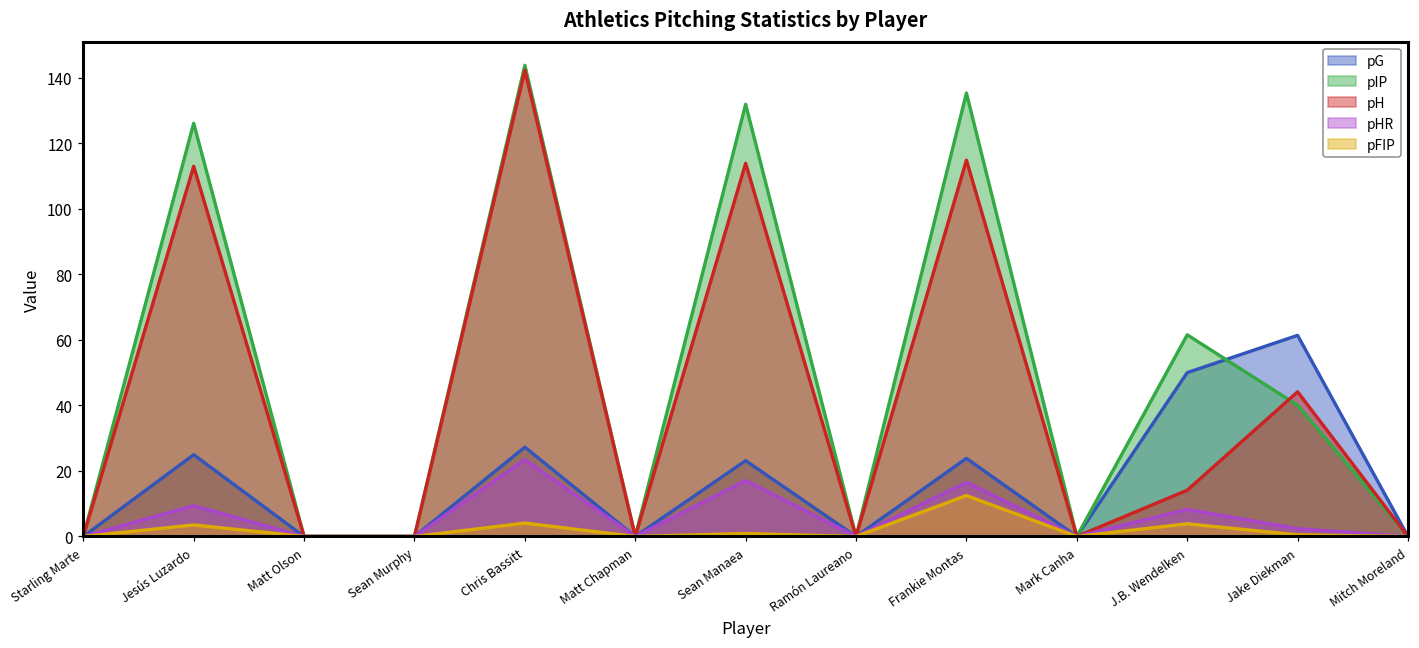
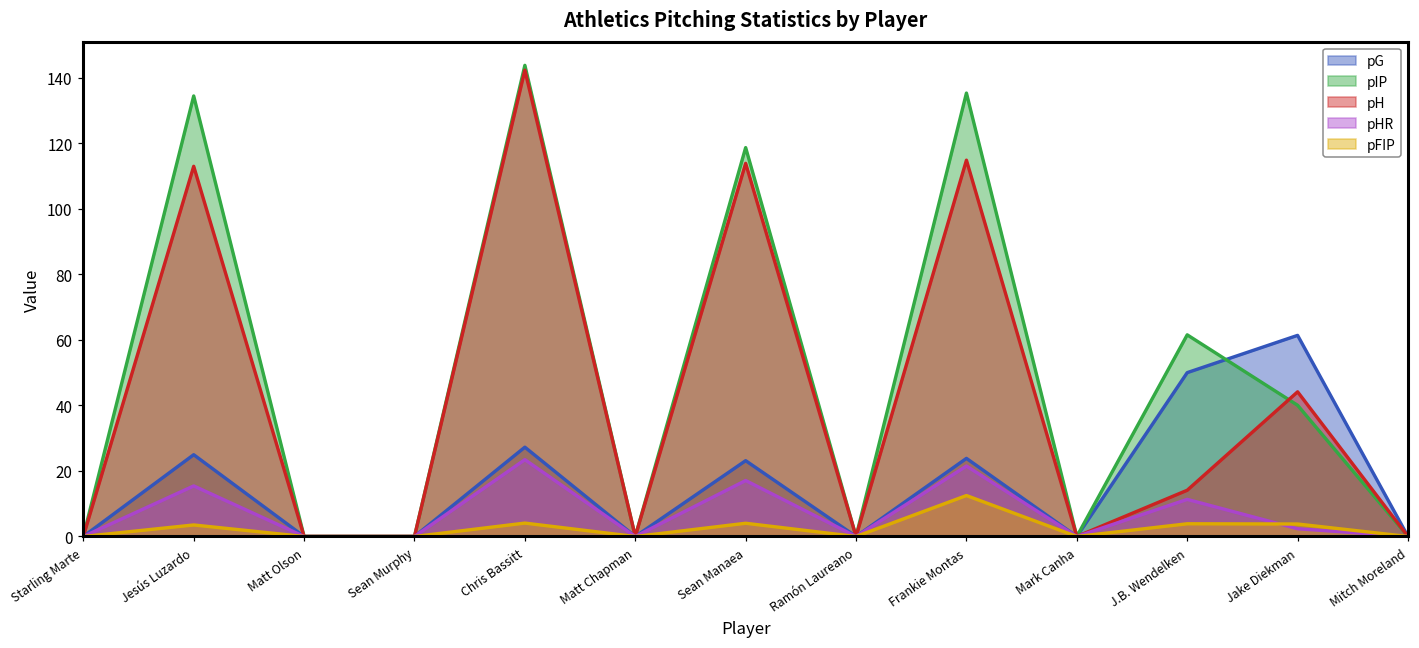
pIP, Jesús Luzardo: 126 -> 135
pHR, Jesús Luzardo: 9 -> 15
pIP, Sean Manaea: 132 -> 119
pFIP, Sean Manaea: 1 -> 4
pHR, Frankie Montas: 17 -> 22
pHR, J.B. Wendelken: 8 -> 11
pFIP, Jake Diekman: 0 -> 4
